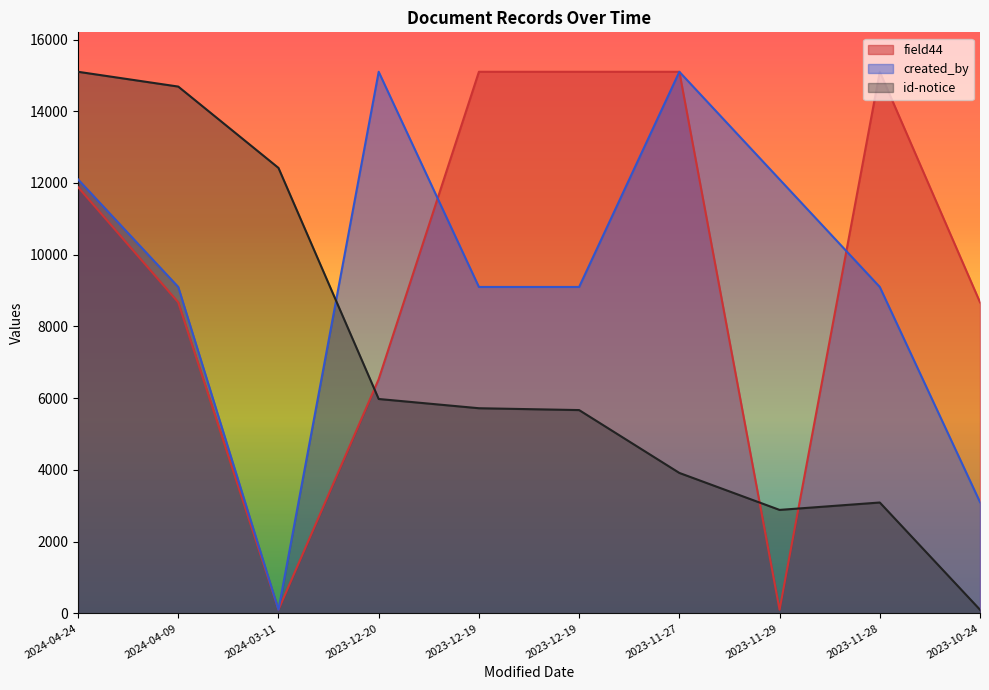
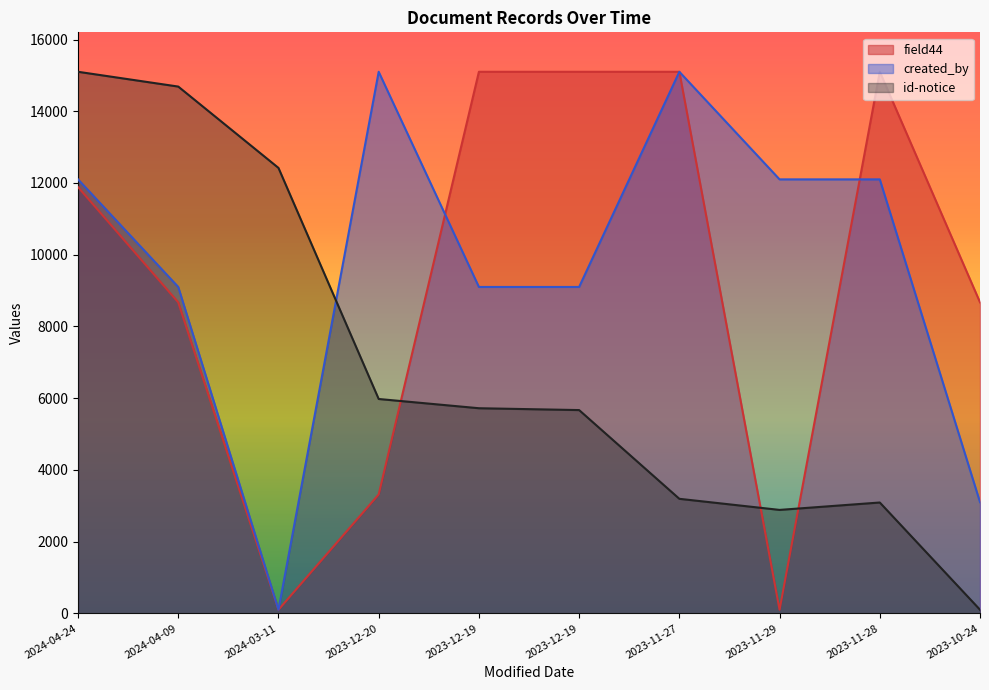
field44, 2023-12-20: 6500 -> 3300
id-notice, 2023-11-27: 3900 -> 3200
created_by, 2023-11-28: 9100 -> 12100
